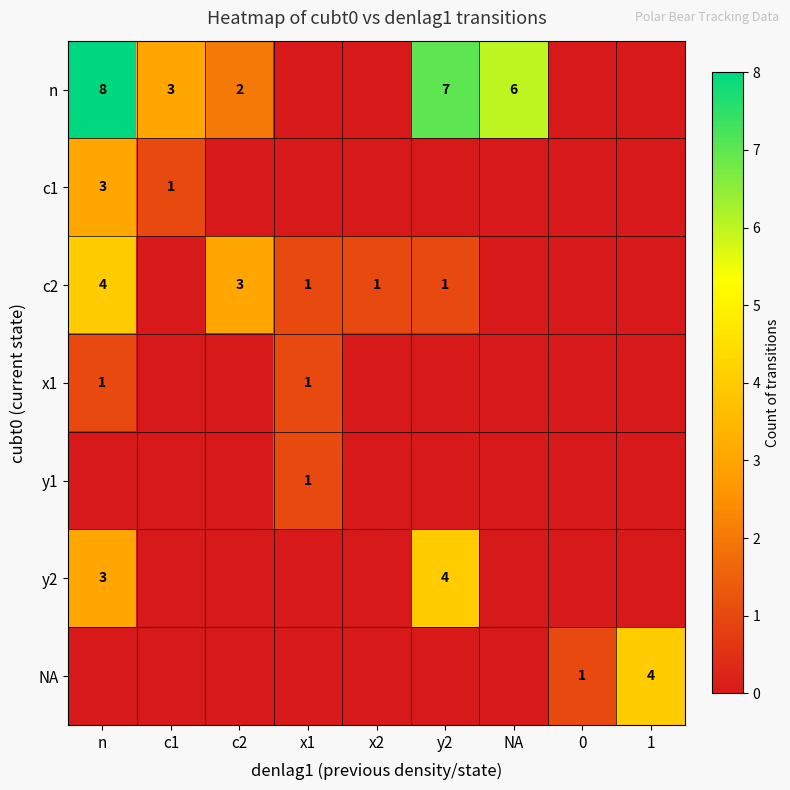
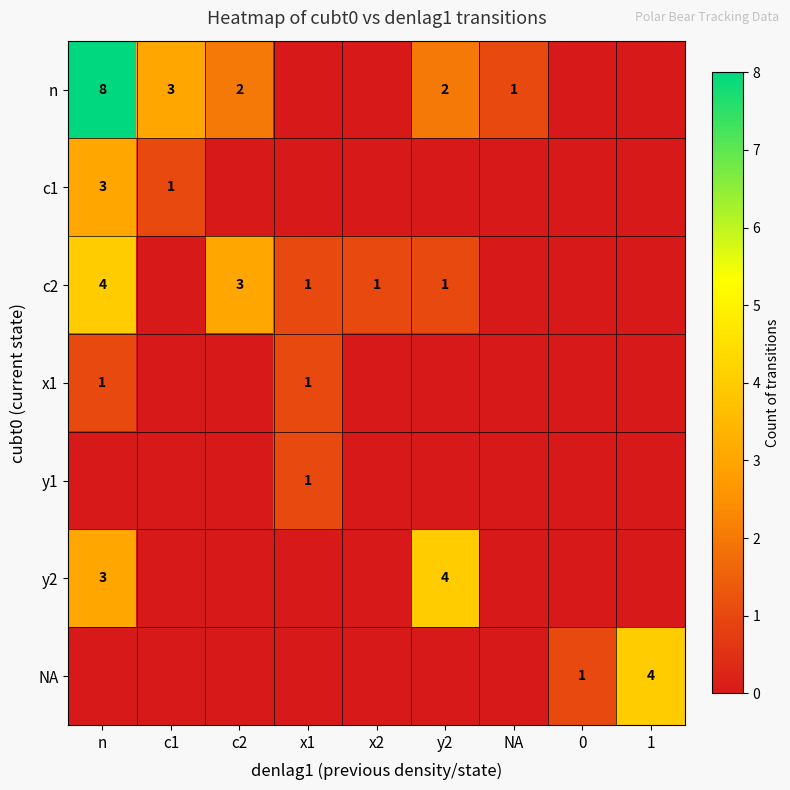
n, y2: 7 -> 2
n, NA: 6 -> 1
